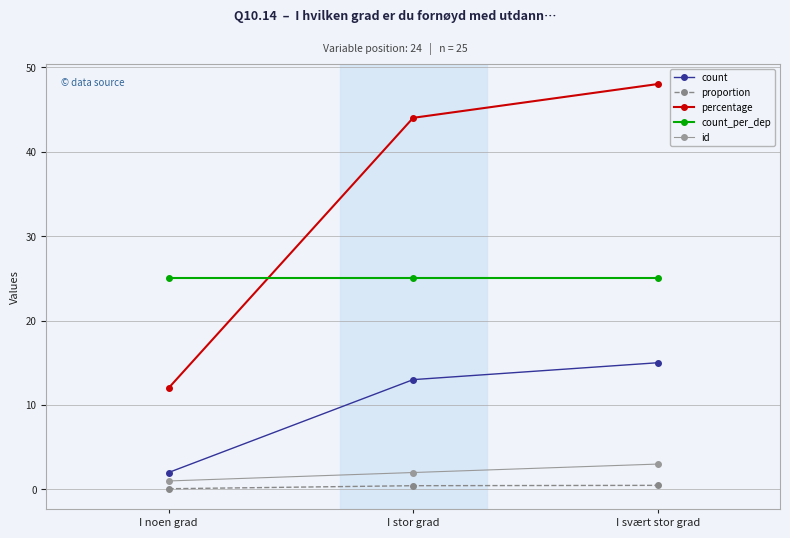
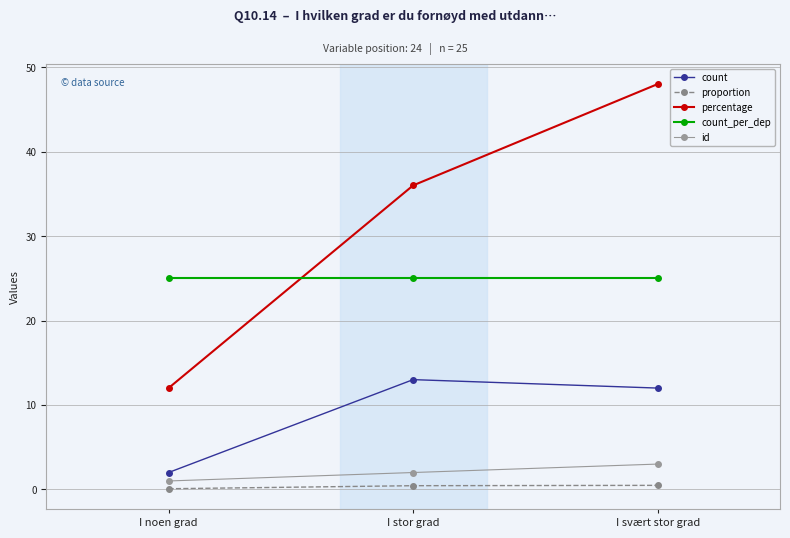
percentage, I stor grad: 44 -> 36
count, I svært stor grad: 15 -> 12
